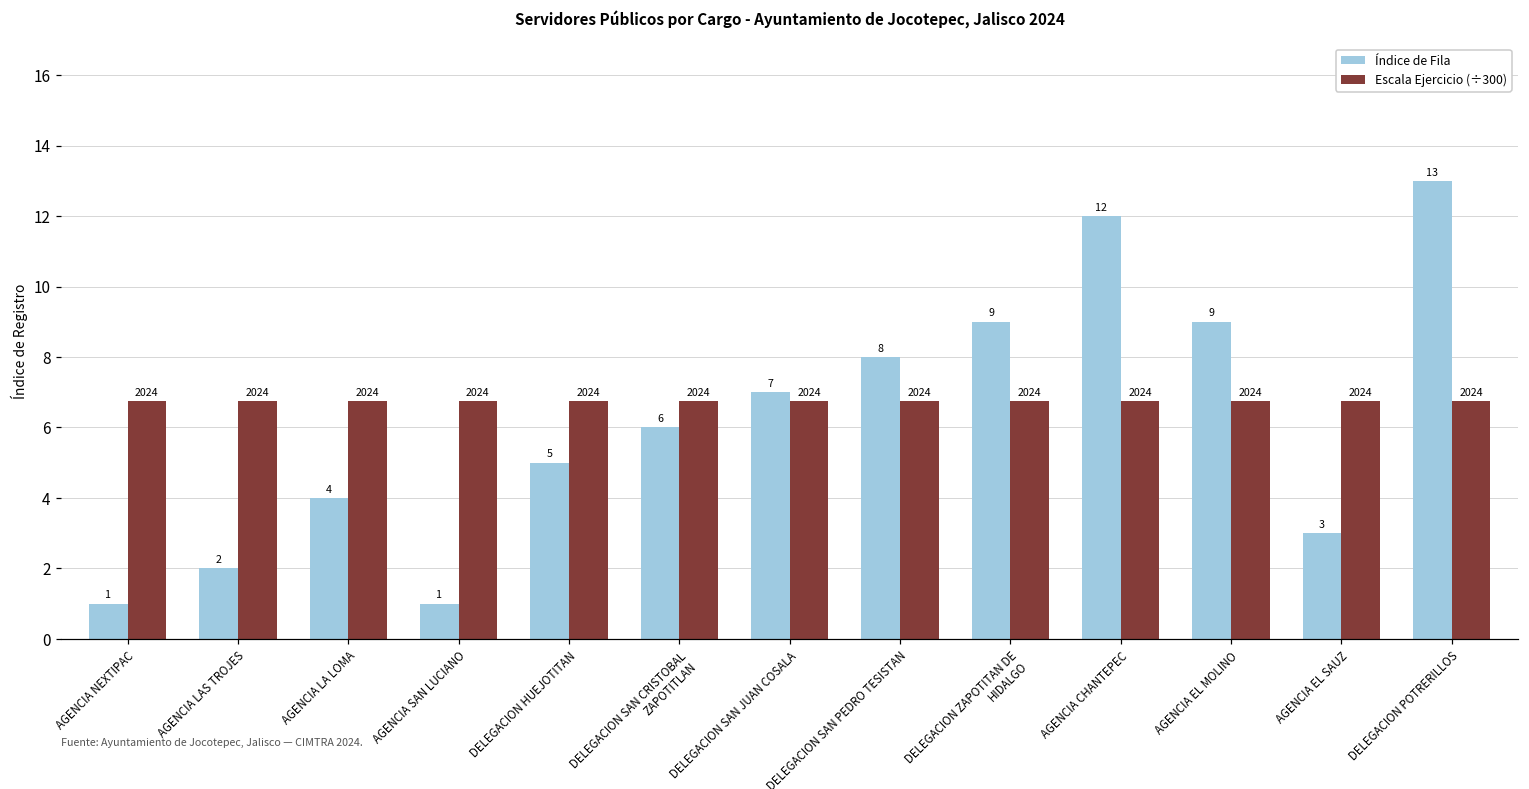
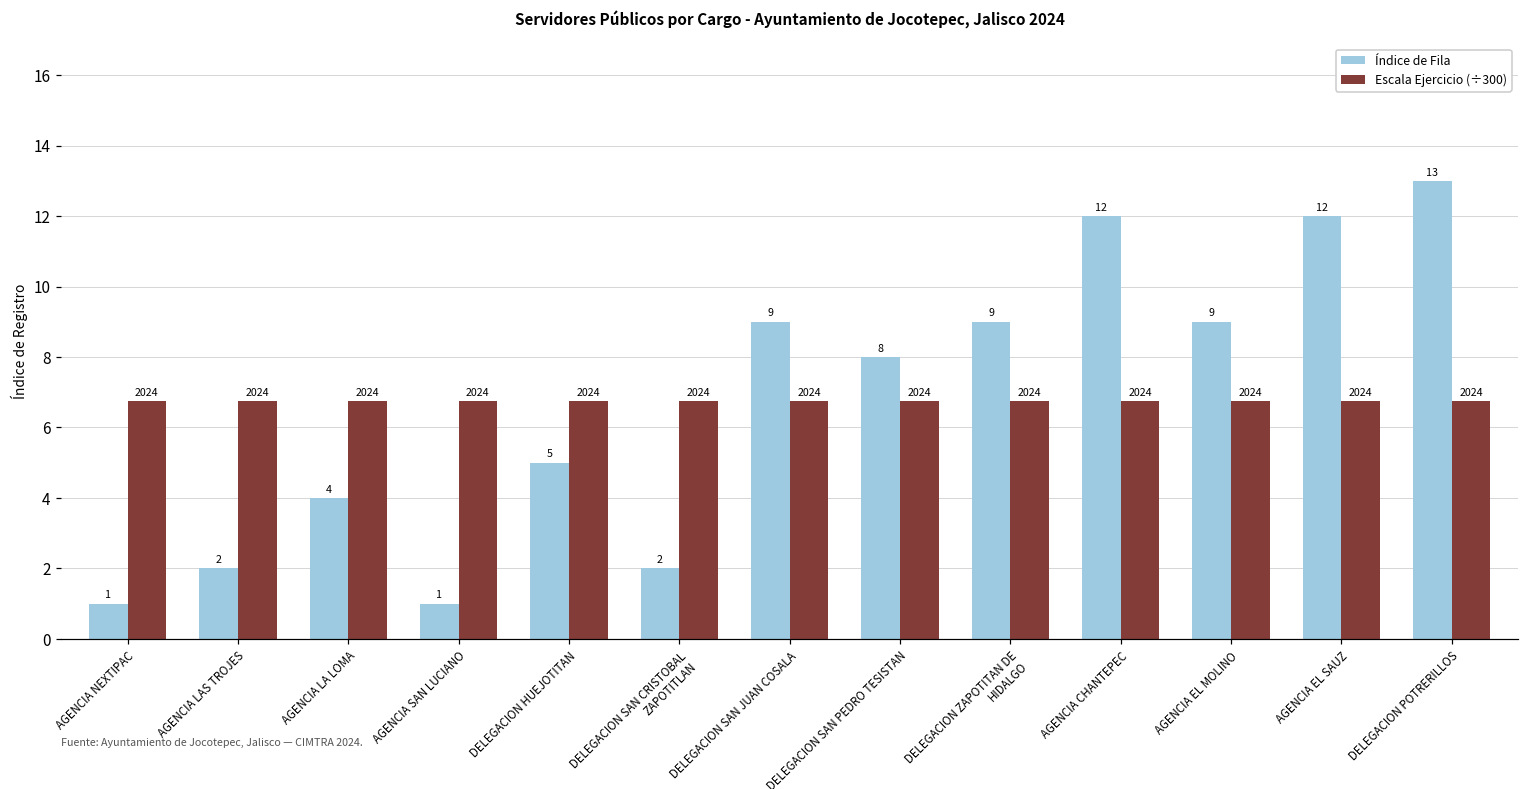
Índice de Fila, DELEGACION SAN CRISTOBAL ZAPOTITLAN: 6 -> 2
Índice de Fila, DELEGACION SAN JUAN COSALA: 7 -> 9
Índice de Fila, AGENCIA EL SAUZ: 3 -> 12
